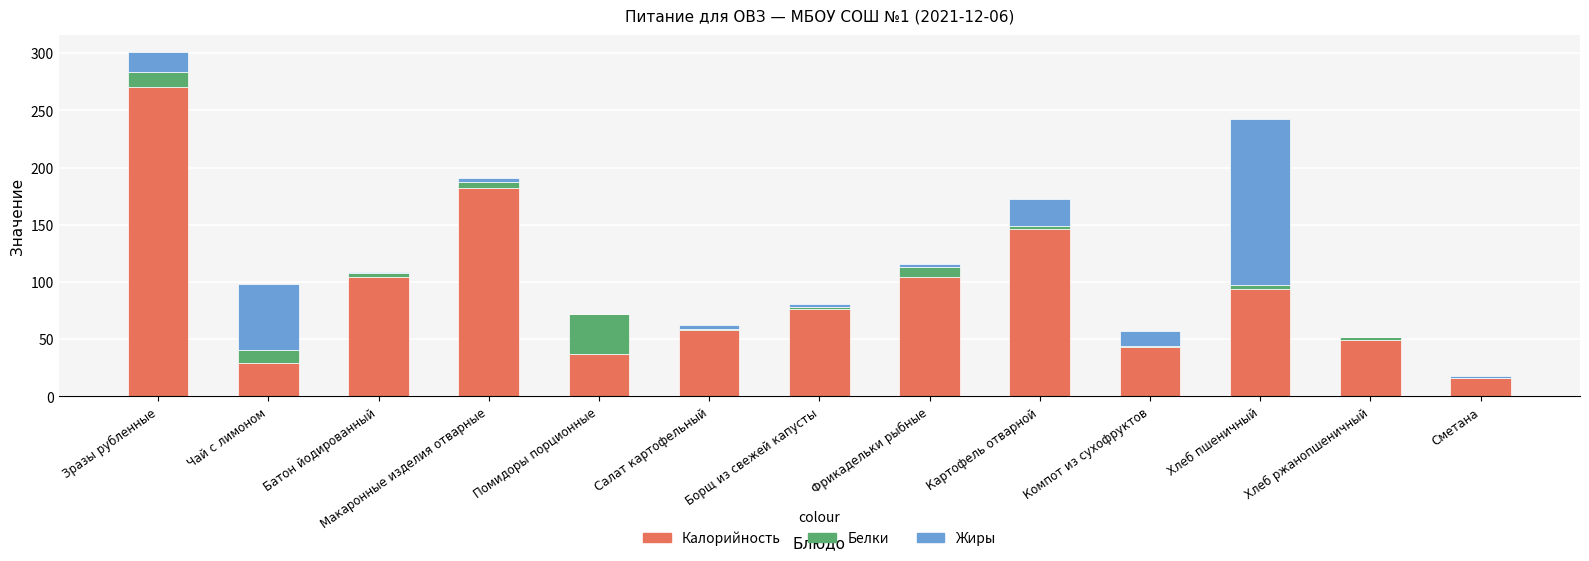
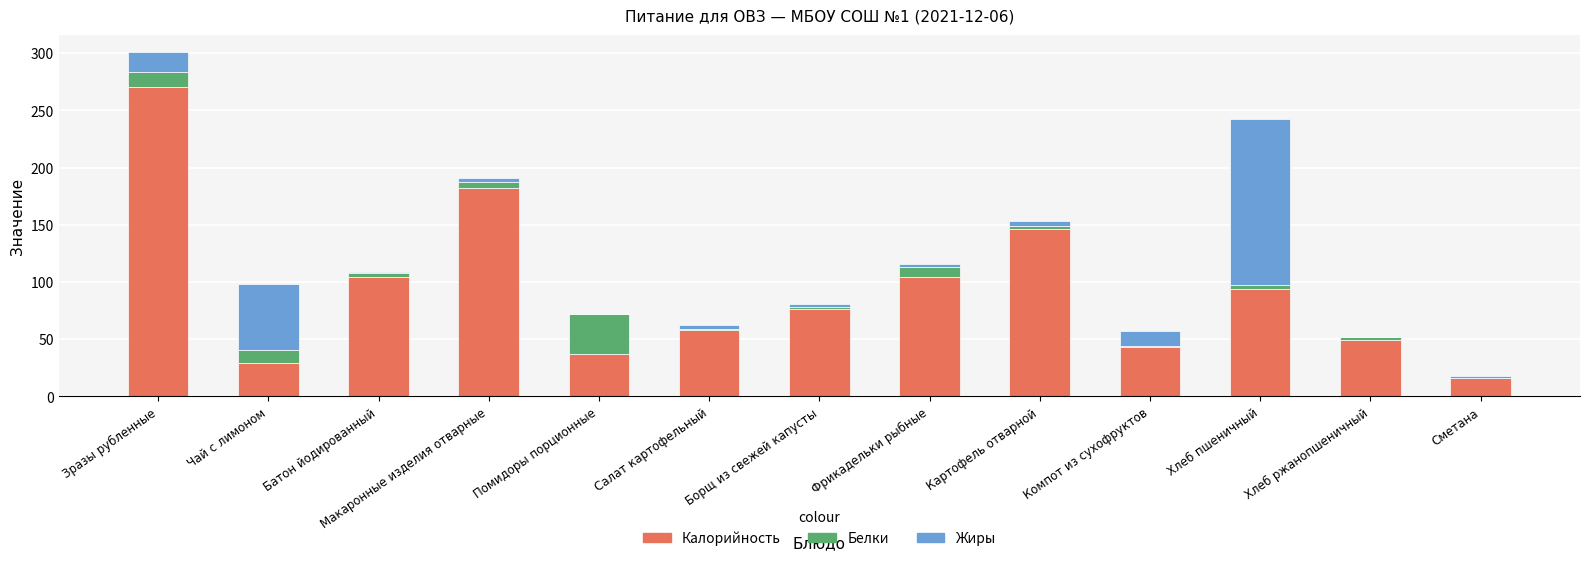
Жиры, Картофель отварной: 23 -> 4
